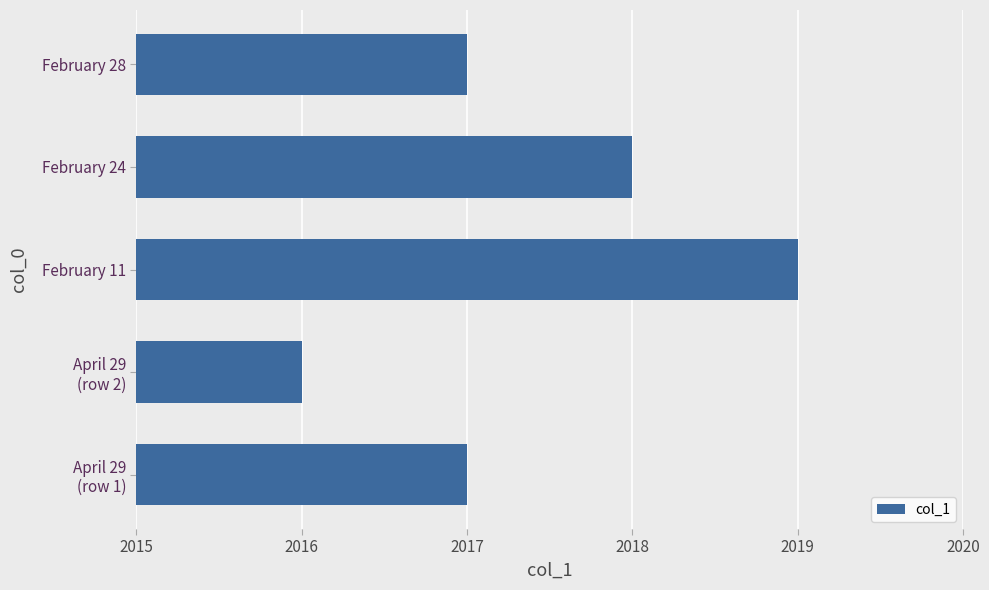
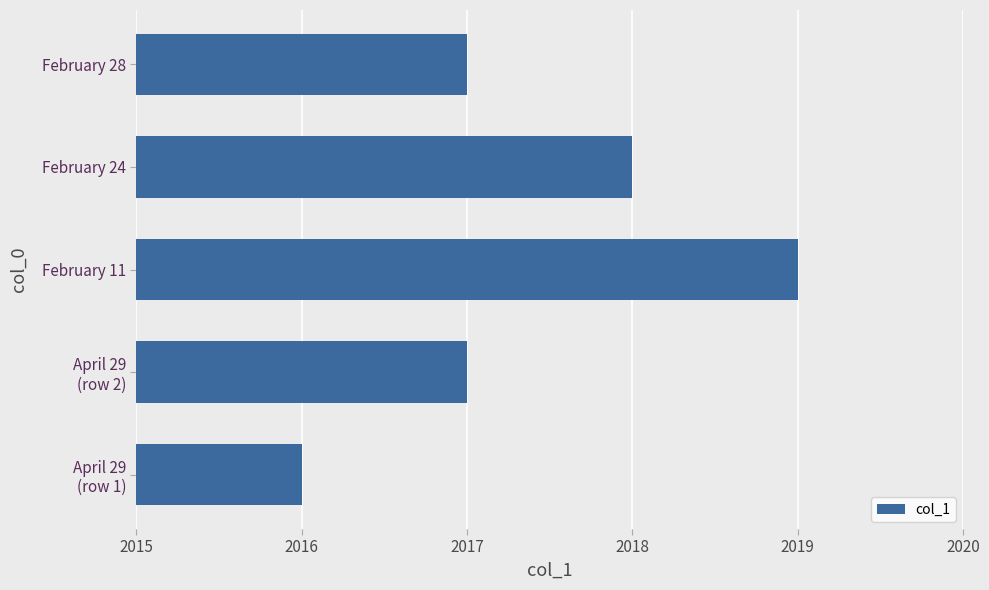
April 29 (row 2): 2016 -> 2017
April 29 (row 1): 2017 -> 2016
